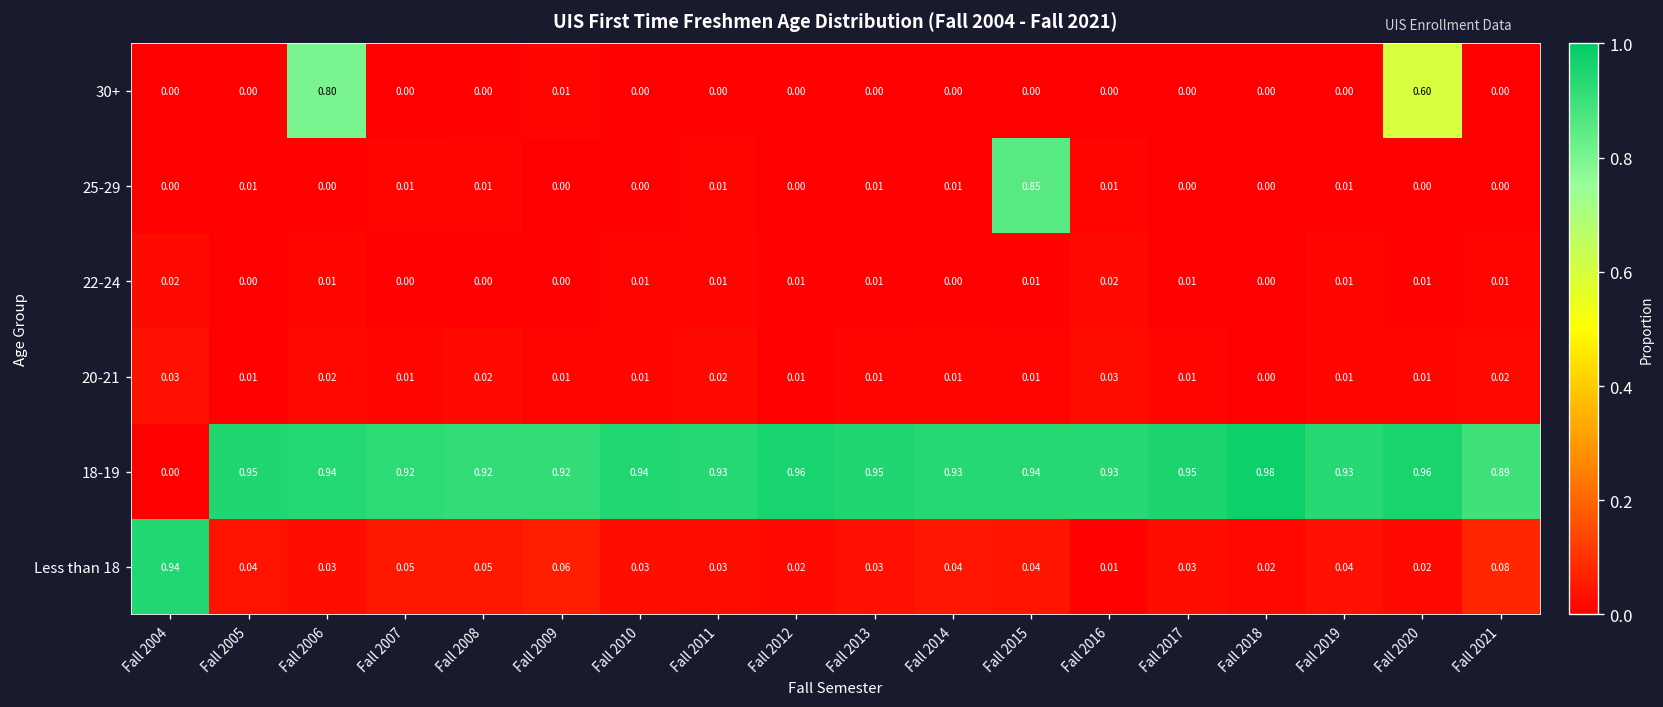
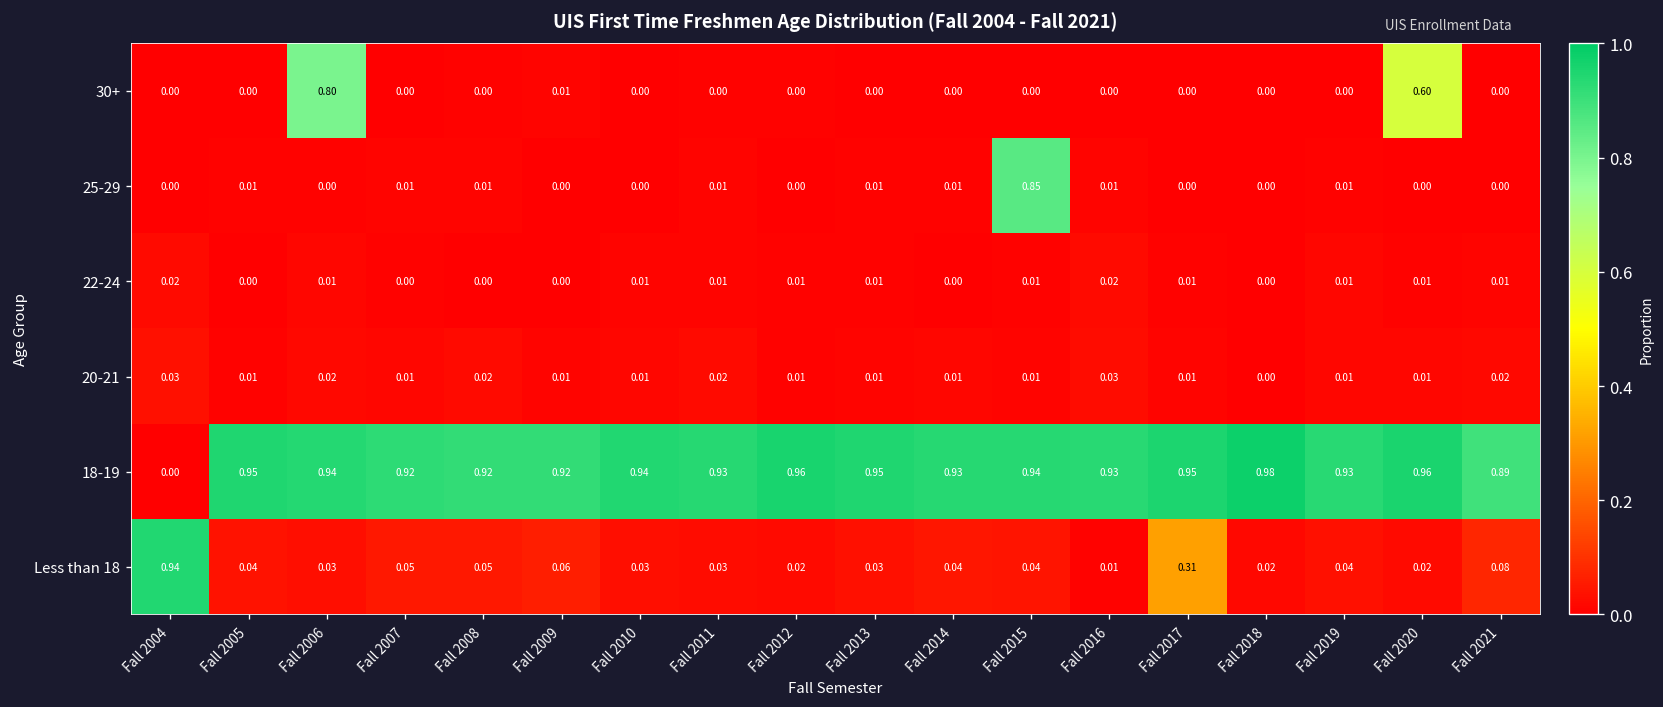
Less than 18, Fall 2017: 0.03 -> 0.31
